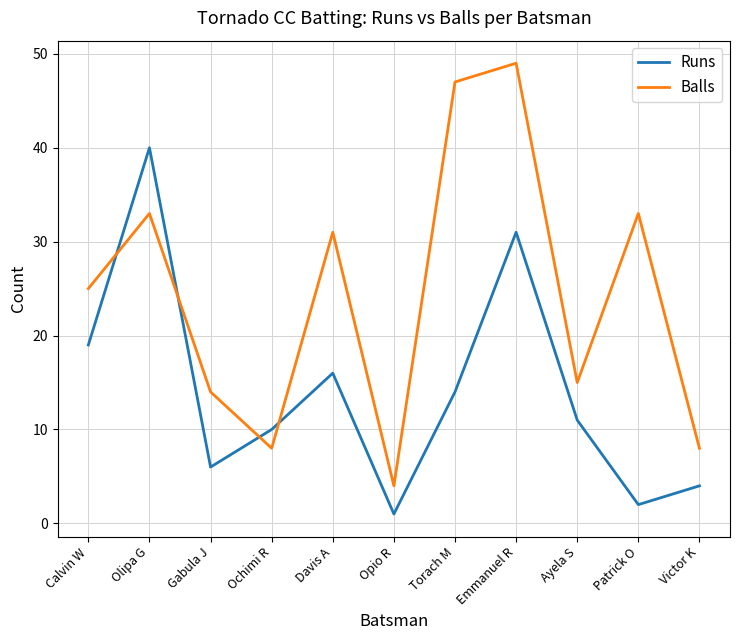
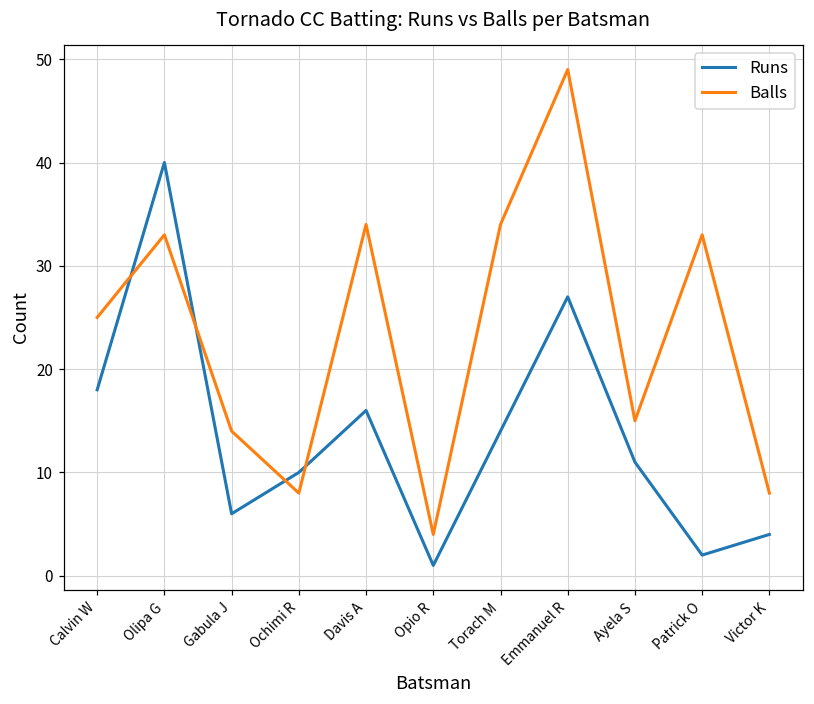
Runs, Calvin W: 19 -> 18
Balls, Davis A: 31 -> 34
Balls, Torach M: 47 -> 34
Runs, Emmanuel R: 31 -> 27
